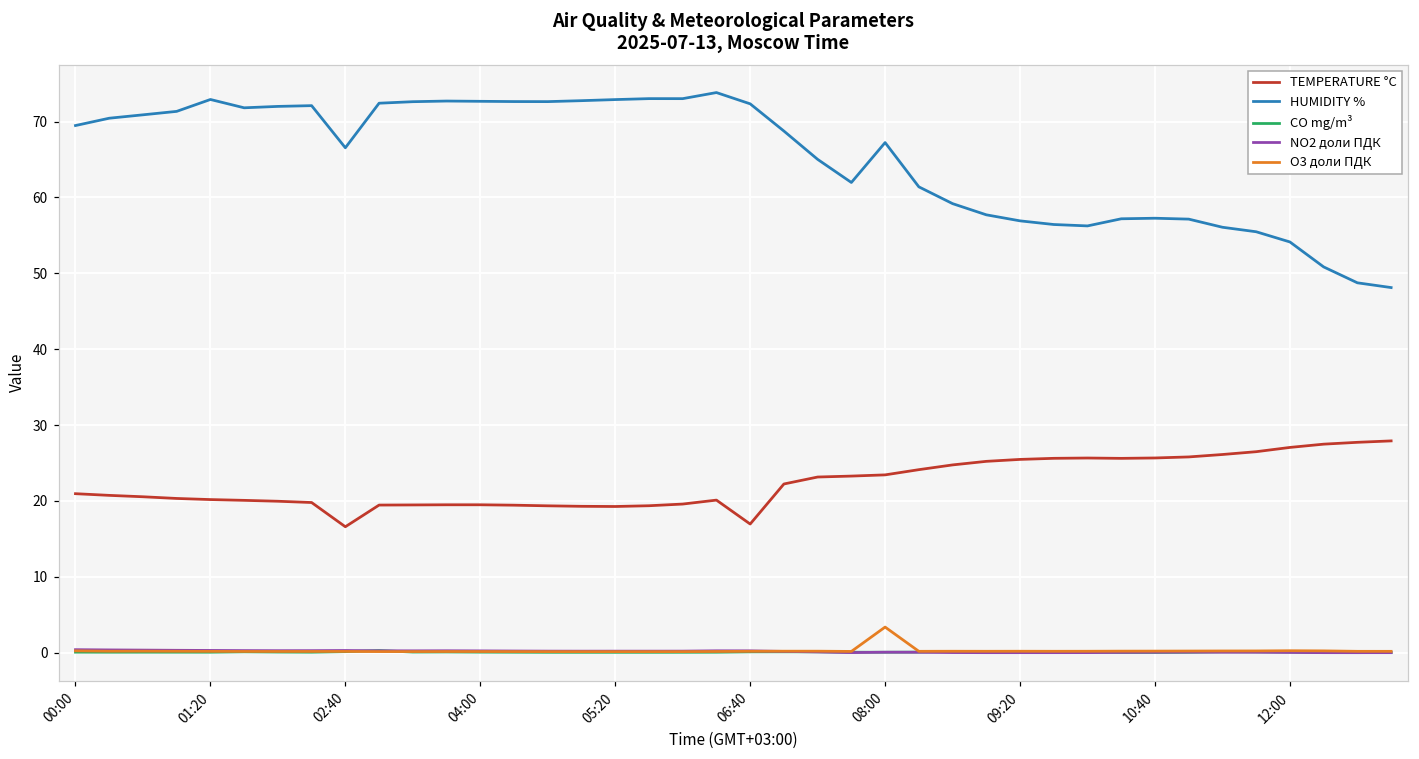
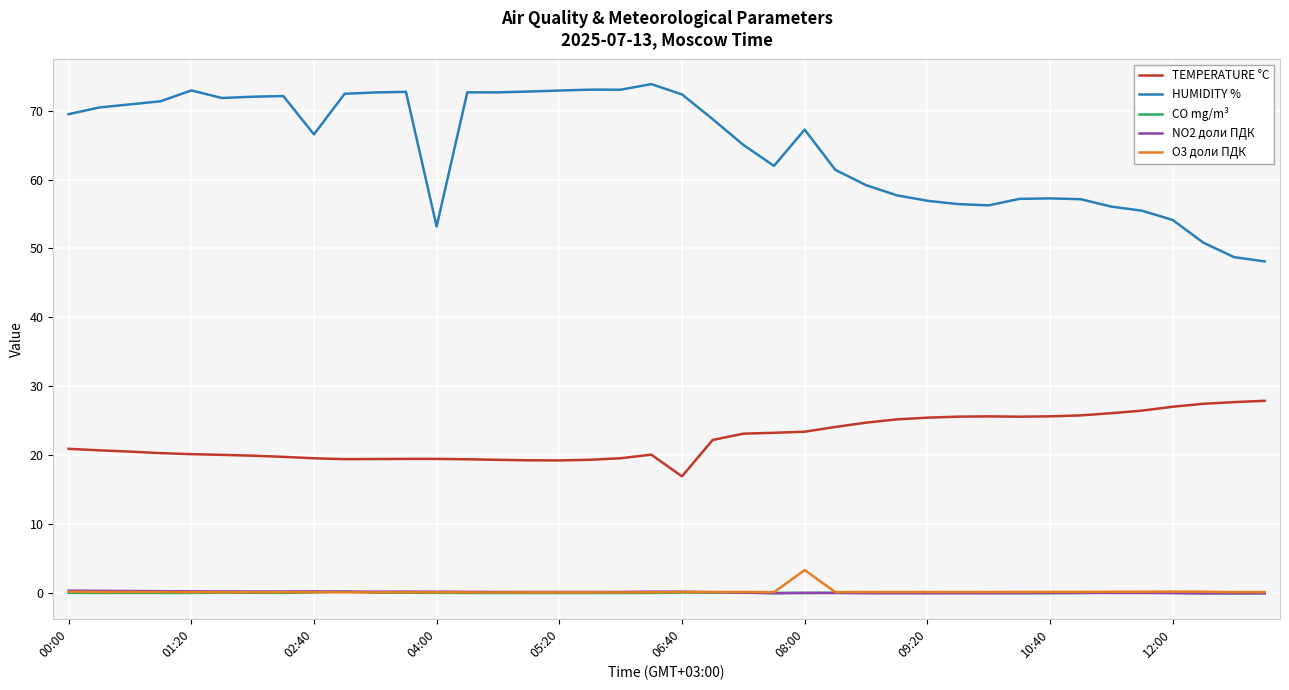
TEMPERATURE °C, 02:40: 17 -> 20
HUMIDITY %, 04:00: 73 -> 53
